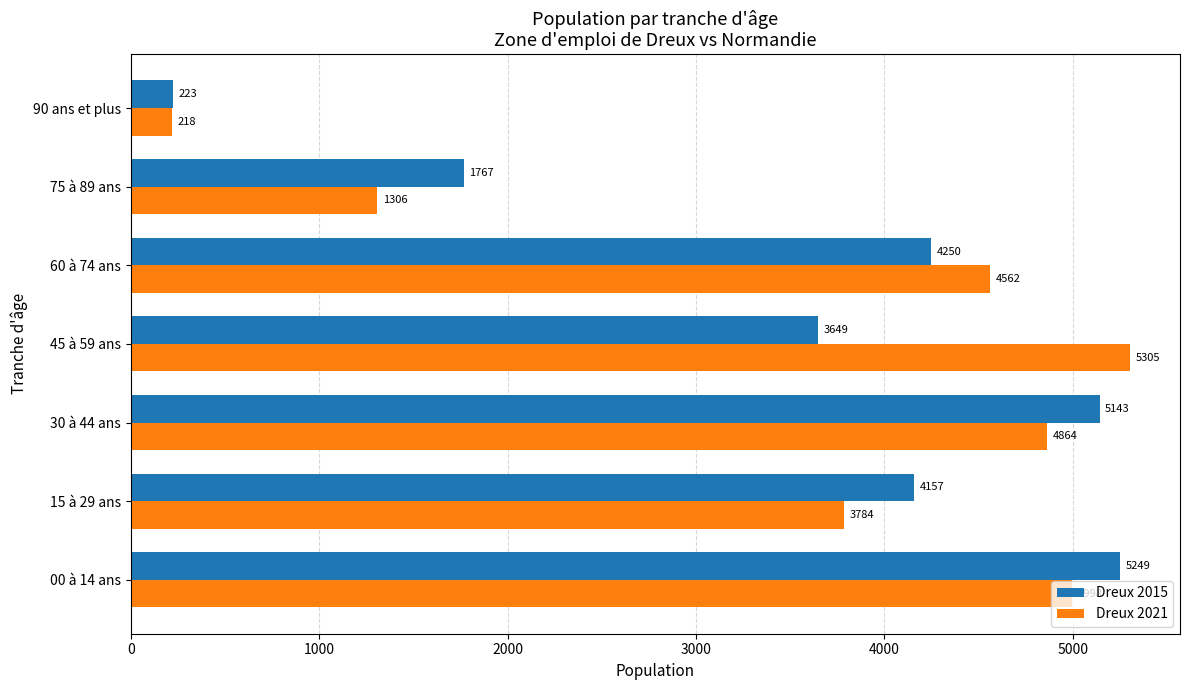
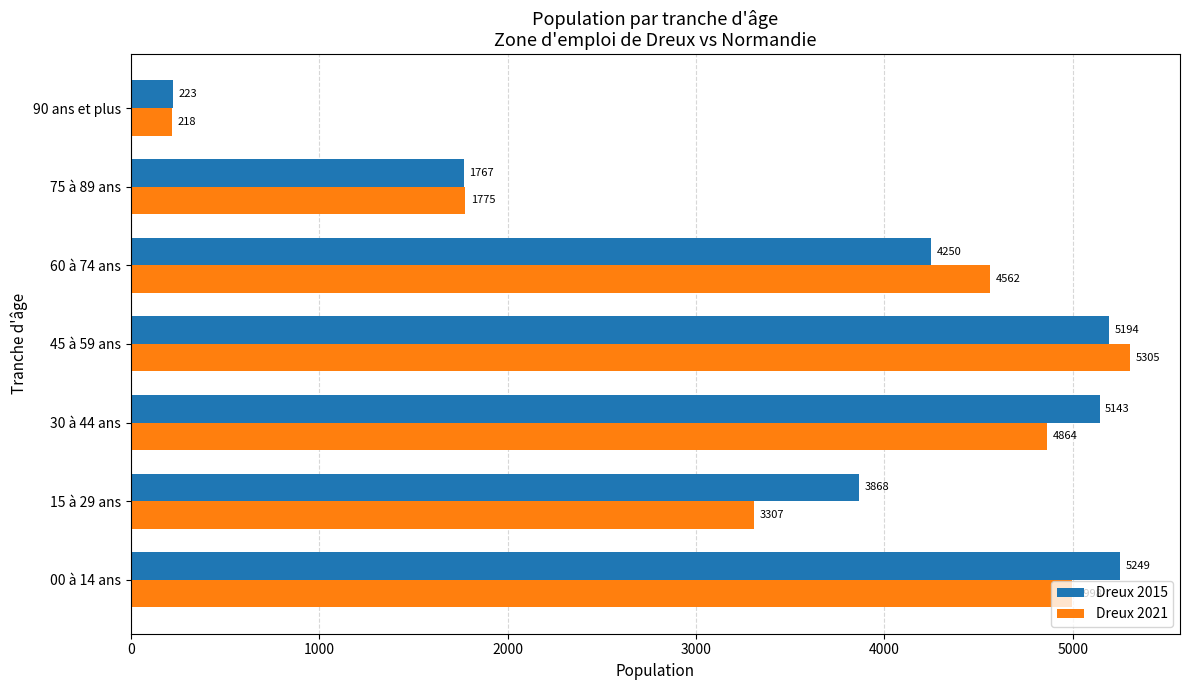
Dreux 2021, 75 à 89 ans: 1306 -> 1775
Dreux 2015, 45 à 59 ans: 3649 -> 5194
Dreux 2015, 15 à 29 ans: 4157 -> 3868
Dreux 2021, 15 à 29 ans: 3784 -> 3307
